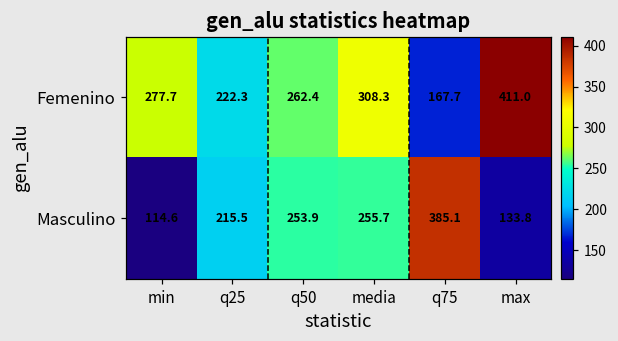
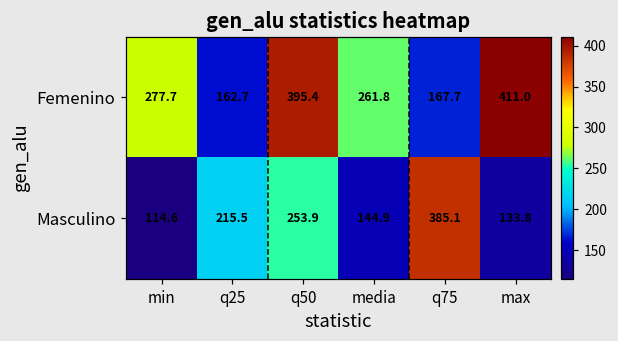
Femenino, q25: 222.3 -> 162.7
Femenino, q50: 262.4 -> 395.4
Femenino, media: 308.3 -> 261.8
Masculino, media: 255.7 -> 144.9
